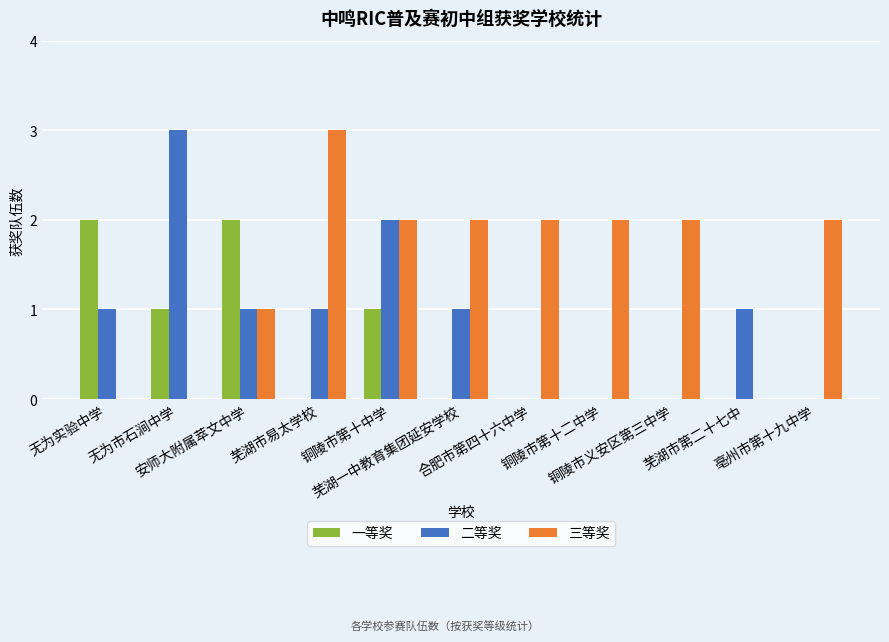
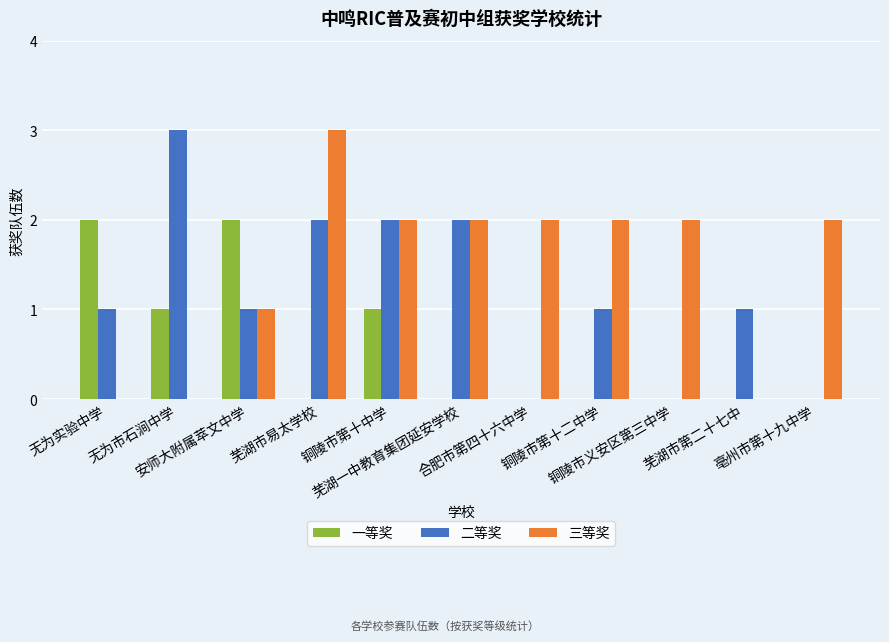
二等奖, 芜湖市易太学校: 1 -> 2
二等奖, 芜湖一中教育集团延安学校: 1 -> 2
二等奖, 铜陵市第十二中学: 0 -> 1
